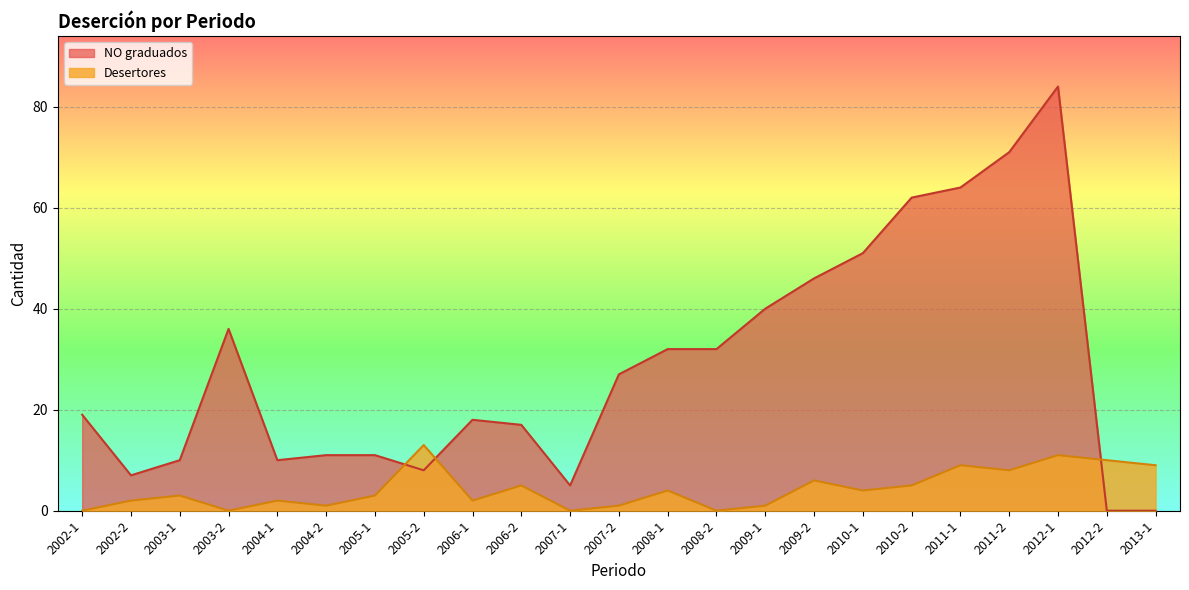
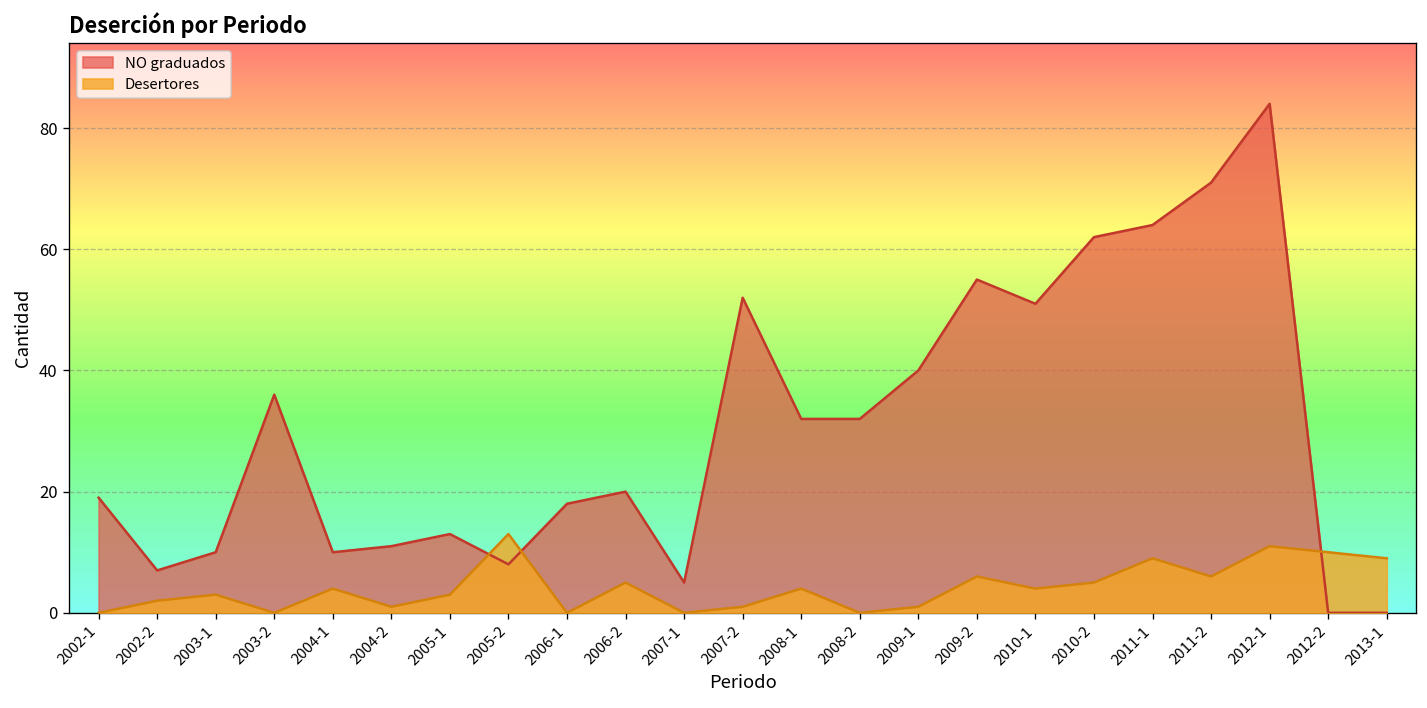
Desertores, 2004-1: 2 -> 4
NO graduados, 2005-1: 11 -> 13
Desertores, 2006-1: 2 -> 0
NO graduados, 2006-2: 17 -> 20
NO graduados, 2007-2: 27 -> 52
NO graduados, 2009-2: 46 -> 55
Desertores, 2011-2: 8 -> 6
